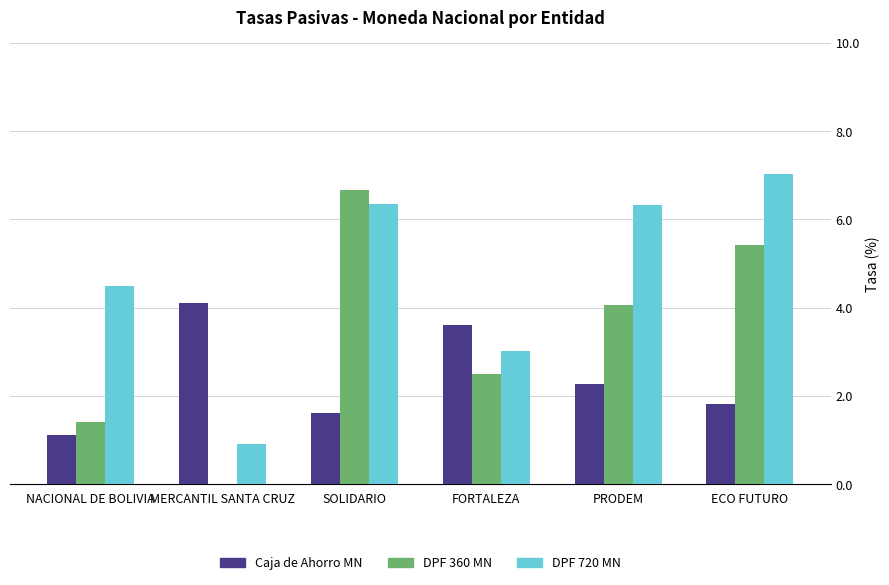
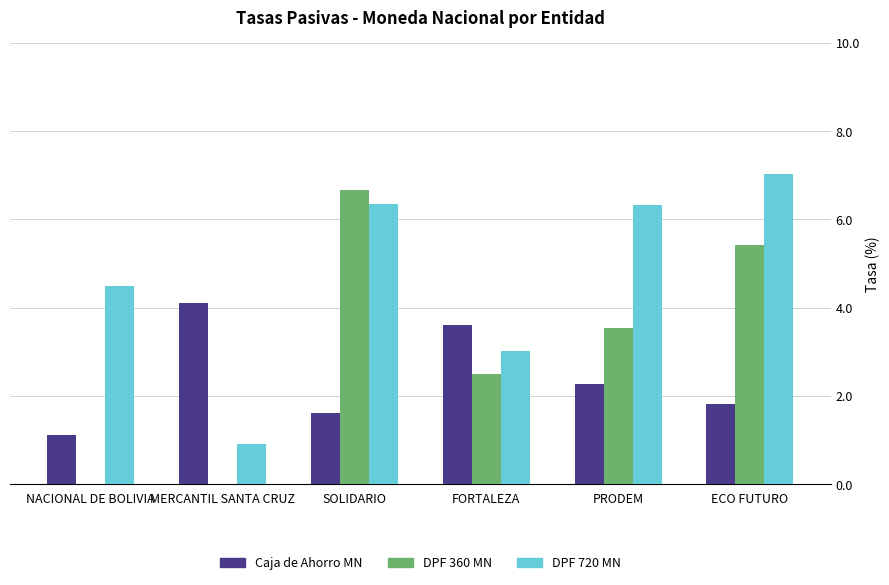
DPF 360 MN, NACIONAL DE BOLIVIA: 1.4 -> 0.0
DPF 360 MN, PRODEM: 4.1 -> 3.6
